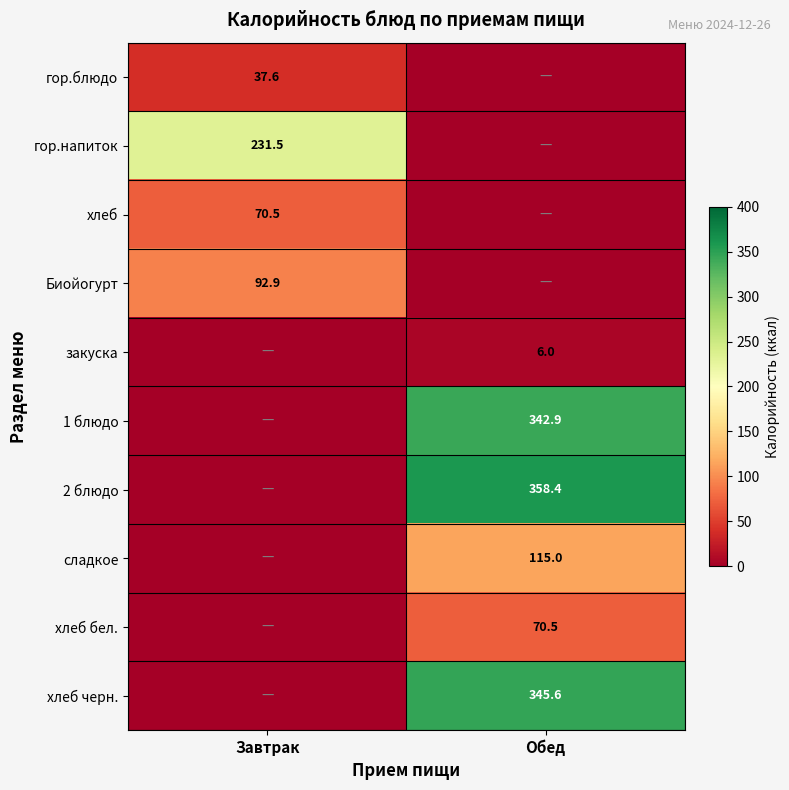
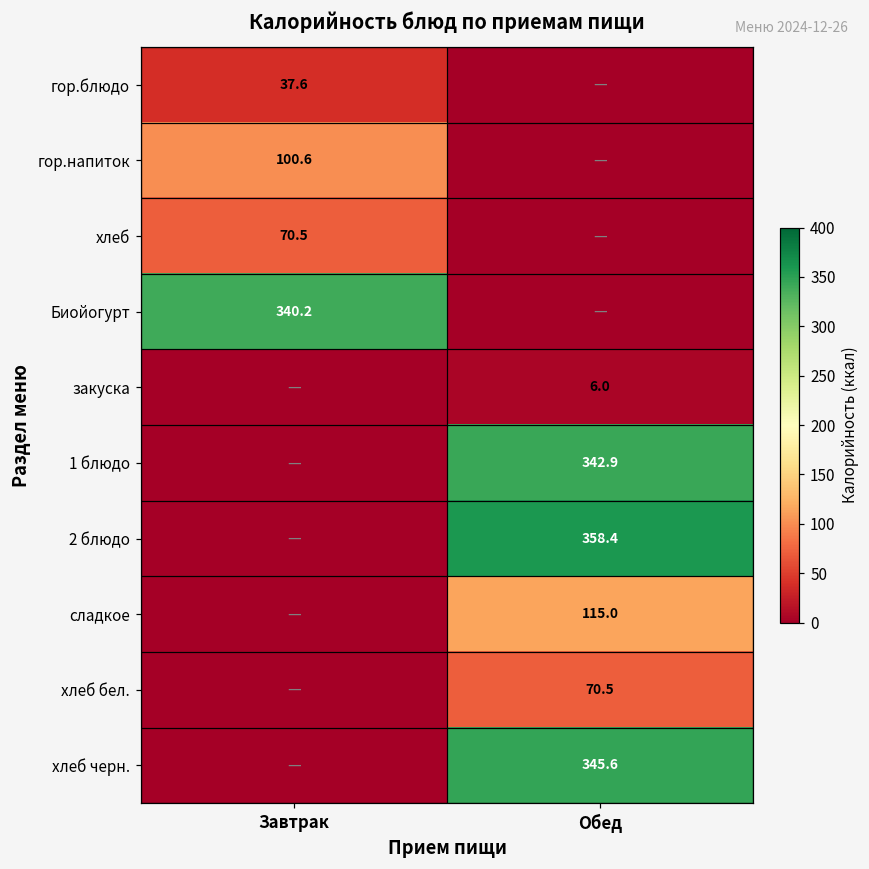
гор.напиток, Завтрак: 231.5 -> 100.6
Биойогурт, Завтрак: 92.9 -> 340.2
